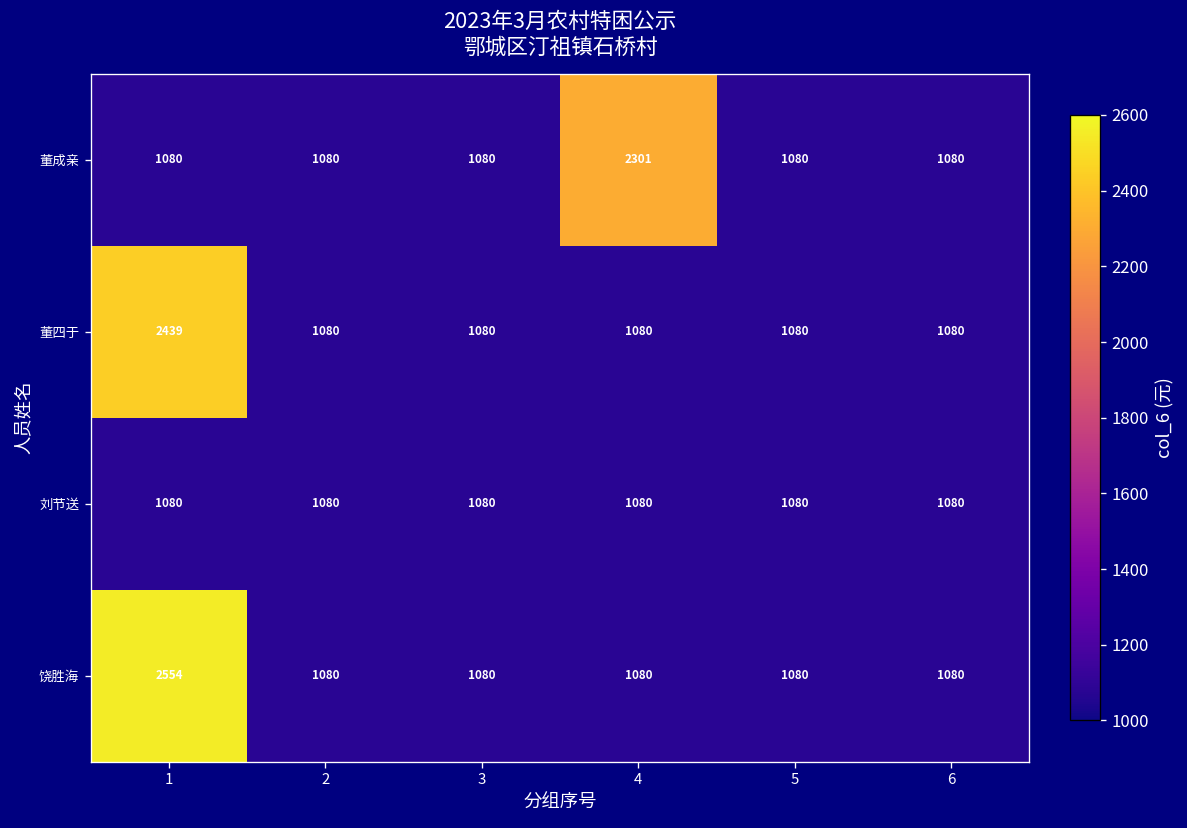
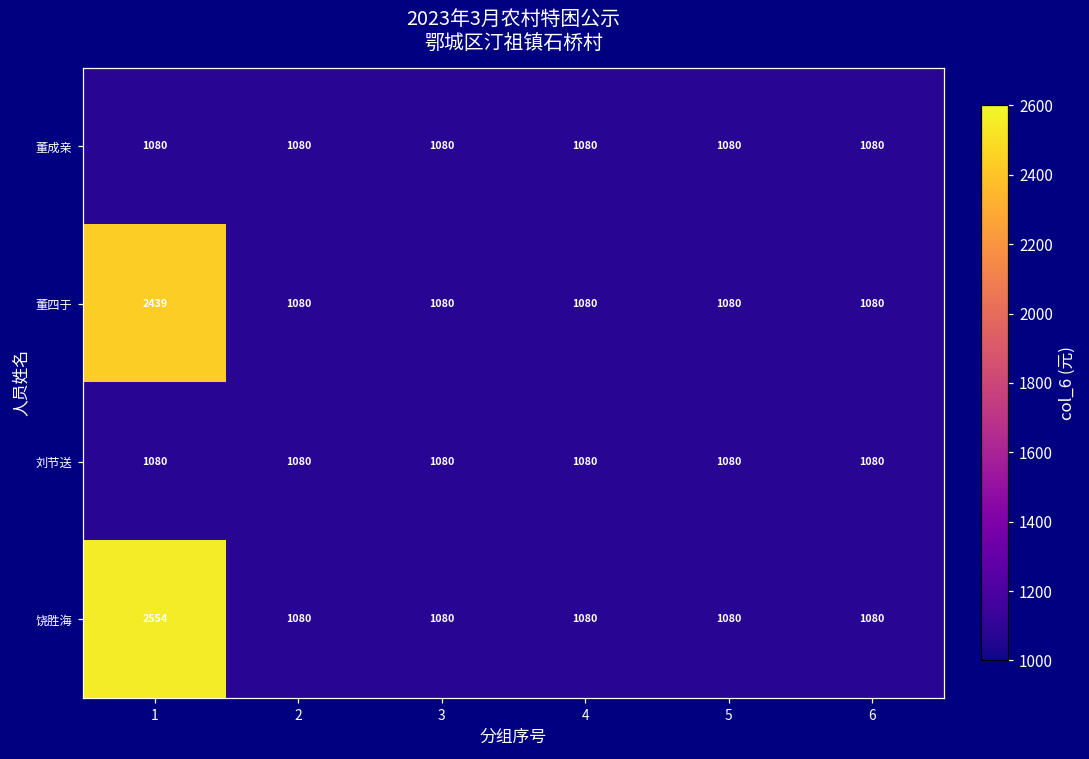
董成亲, 4: 2301 -> 1080
